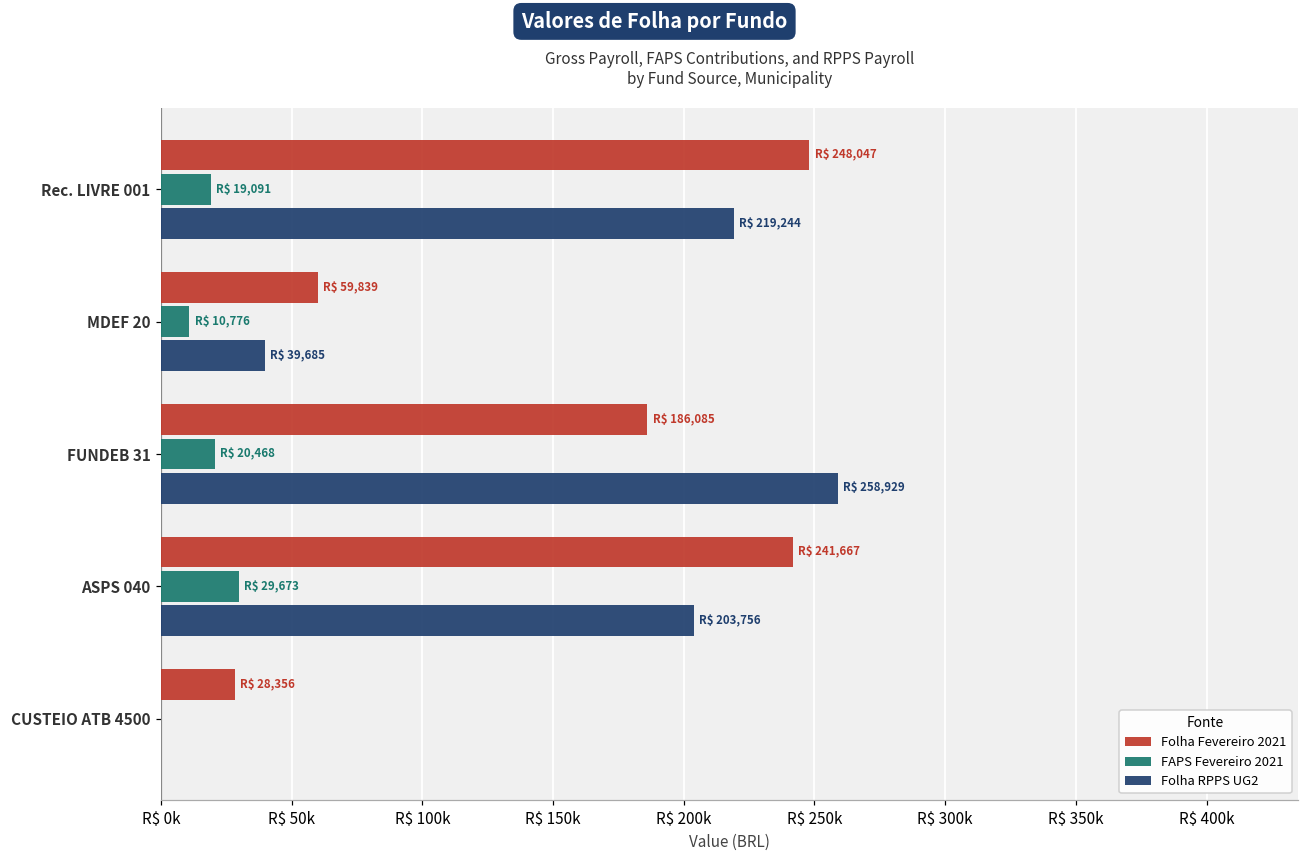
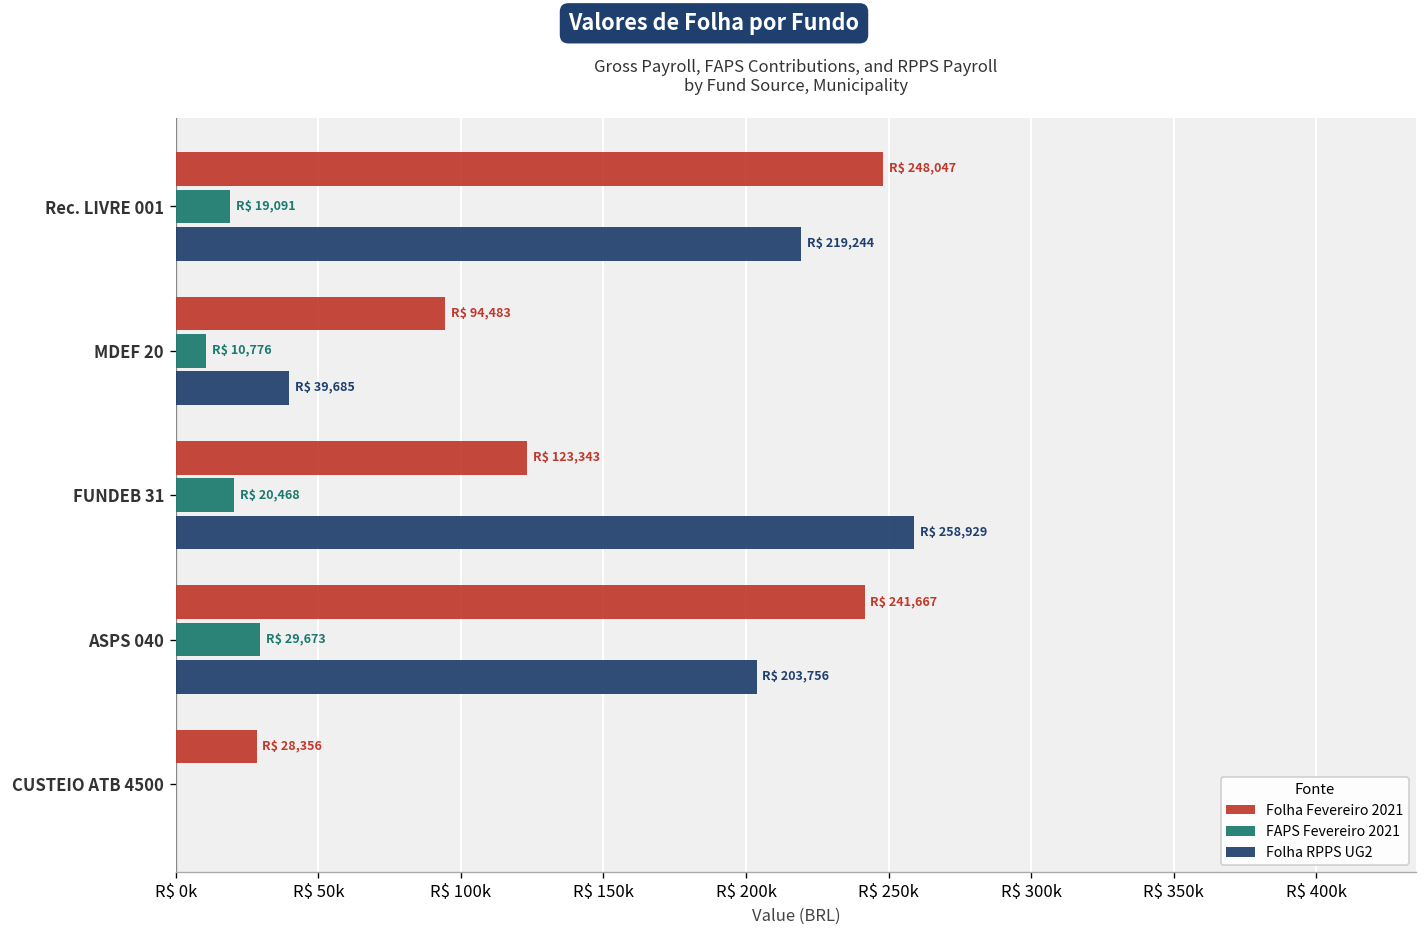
Folha Fevereiro 2021, MDEF 20: 59,839 -> 94,483
Folha Fevereiro 2021, FUNDEB 31: 186,085 -> 123,343
